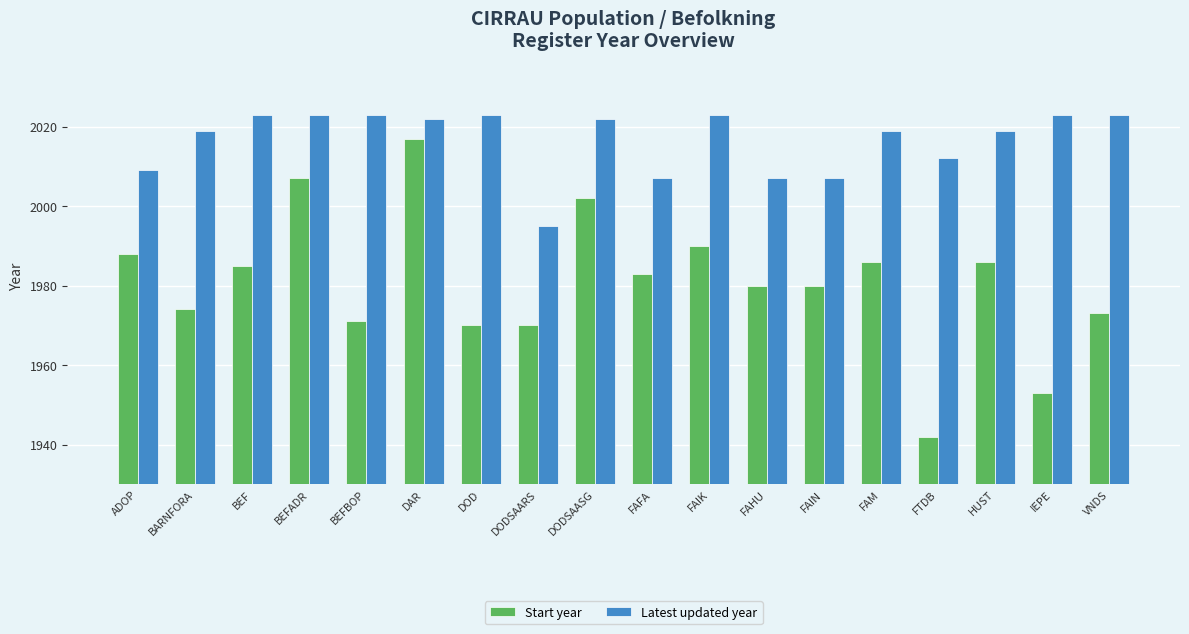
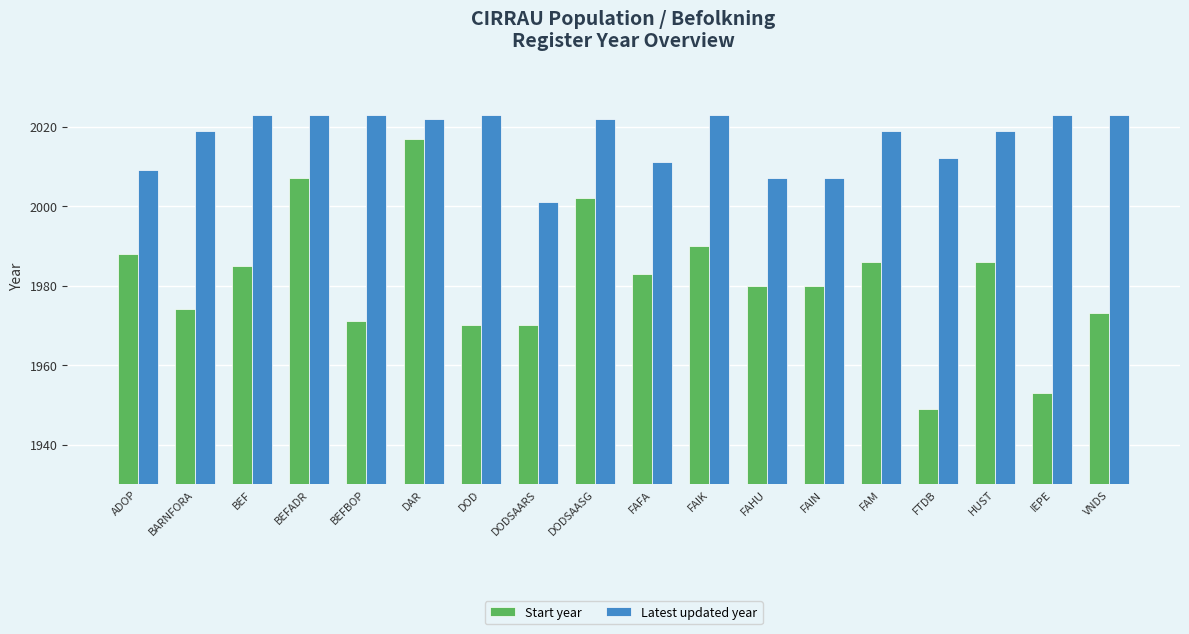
Latest updated year, DODSAARS: 1995 -> 2001
Latest updated year, FAFA: 2007 -> 2011
Start year, FTDB: 1942 -> 1949
